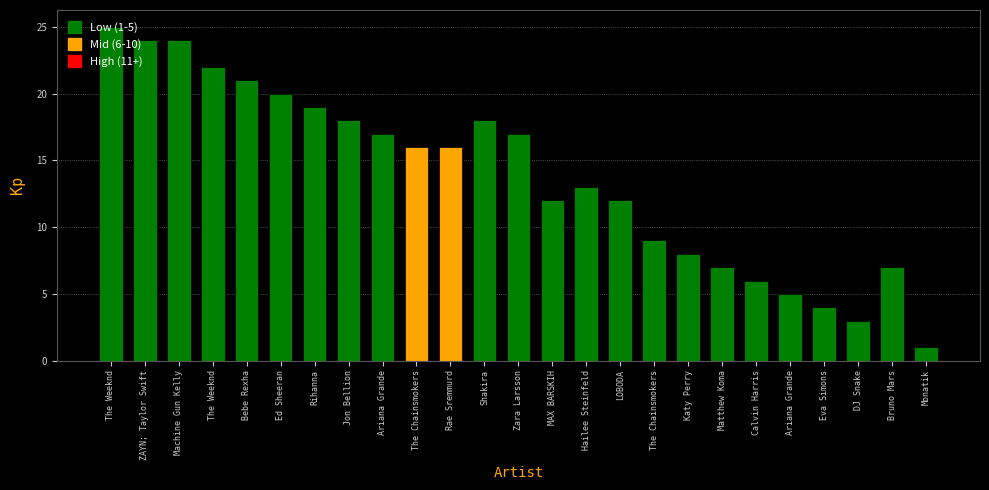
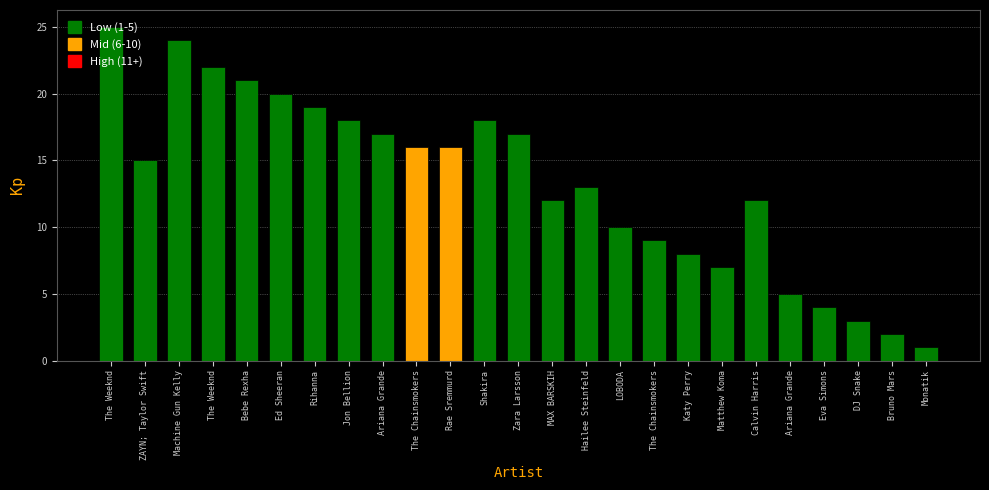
ZAYN; Taylor Swift: 24.0 -> 15.0
LOBODA: 12.0 -> 10.0
Calvin Harris: 6.0 -> 12.0
Bruno Mars: 7.0 -> 2.0
